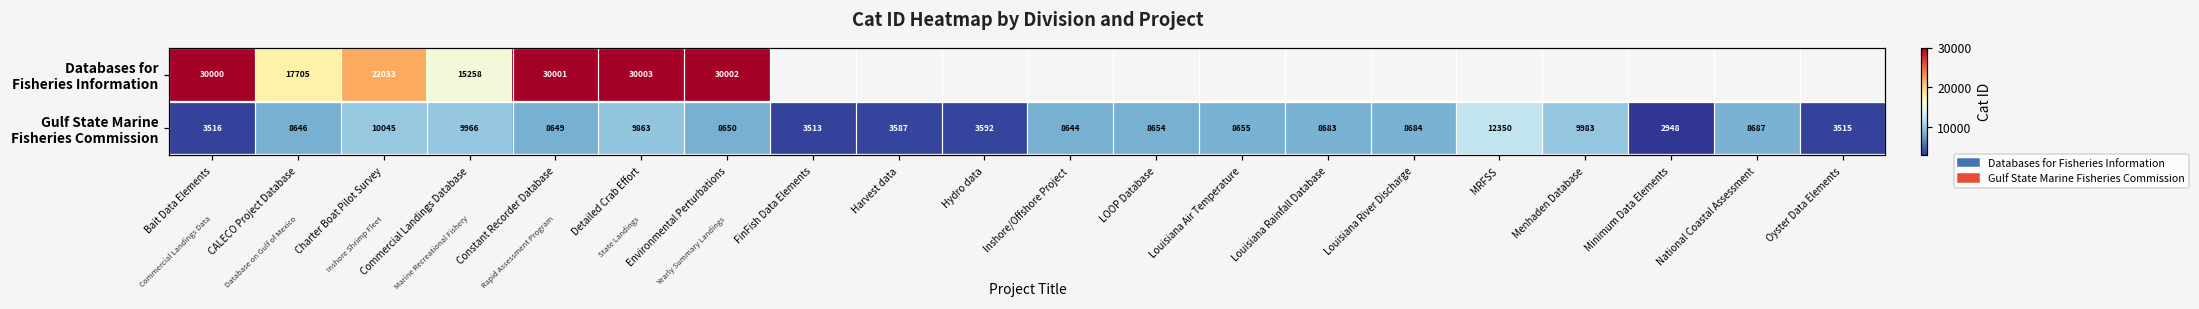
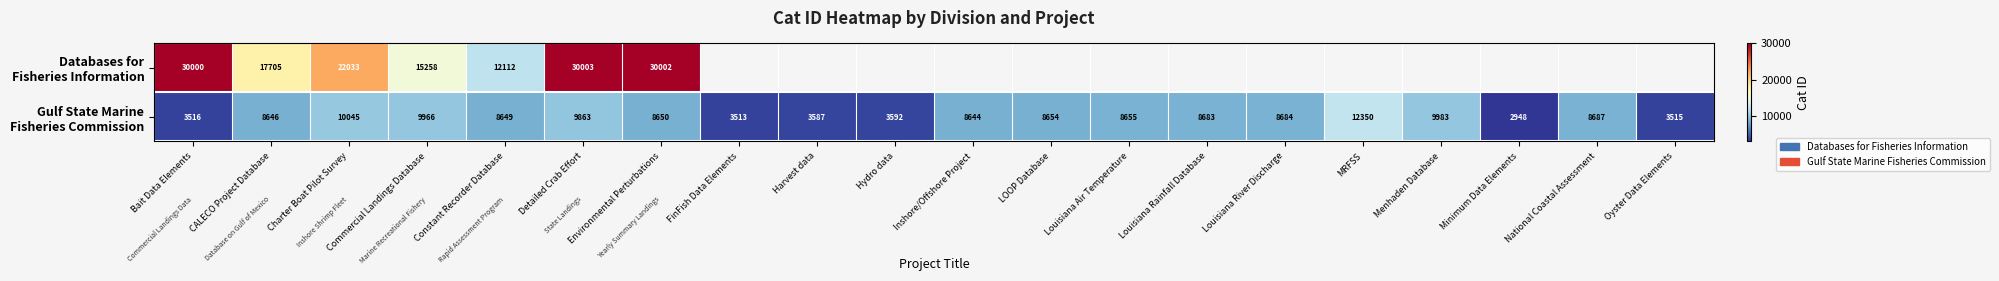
Databases for Fisheries Information, Constant Recorder Database: 30001 -> 12112
